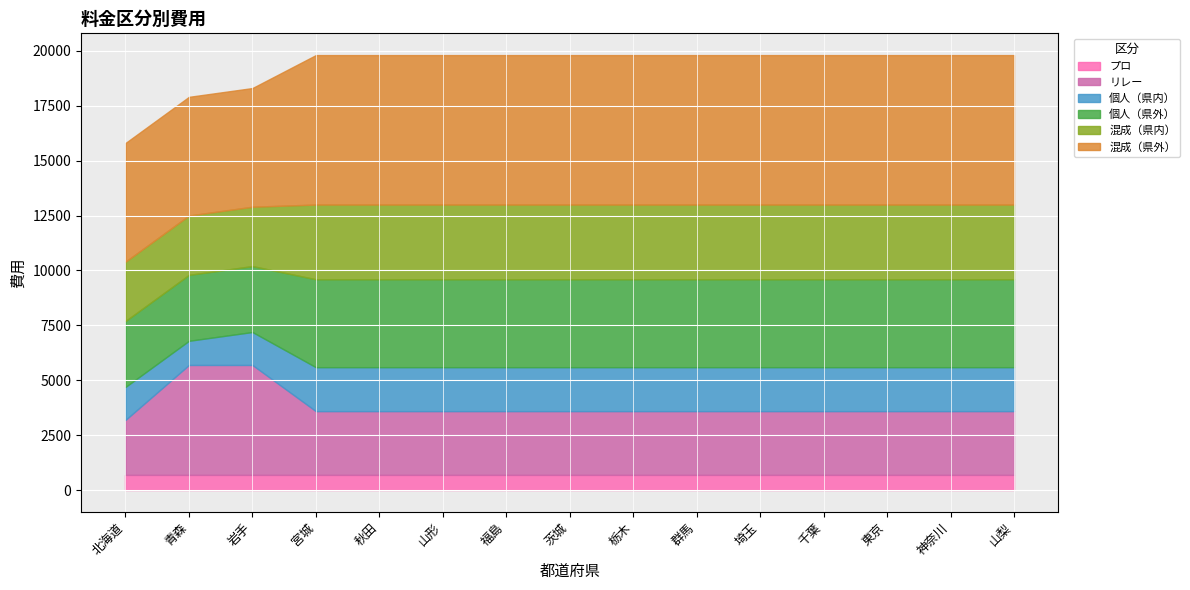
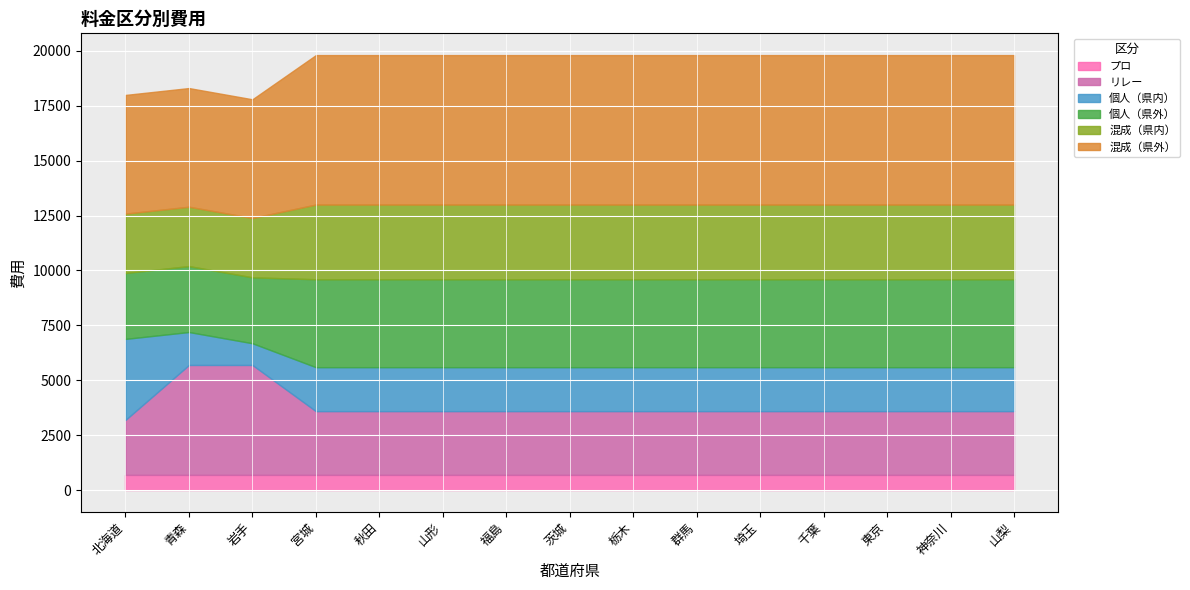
個人（県内）, 北海道: 1500 -> 3700
個人（県内）, 青森: 1100 -> 1500
個人（県内）, 岩手: 1500 -> 1000
